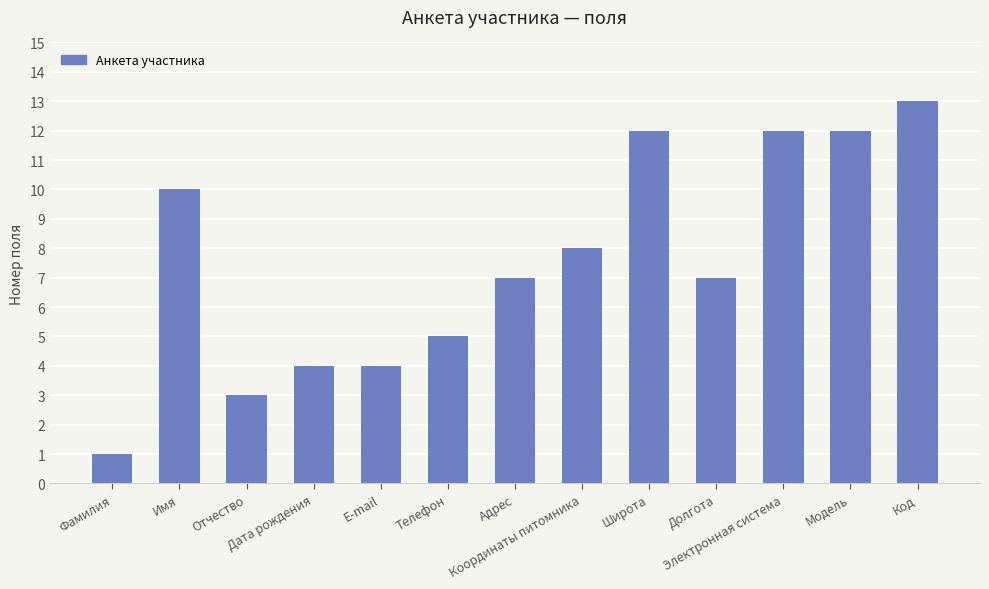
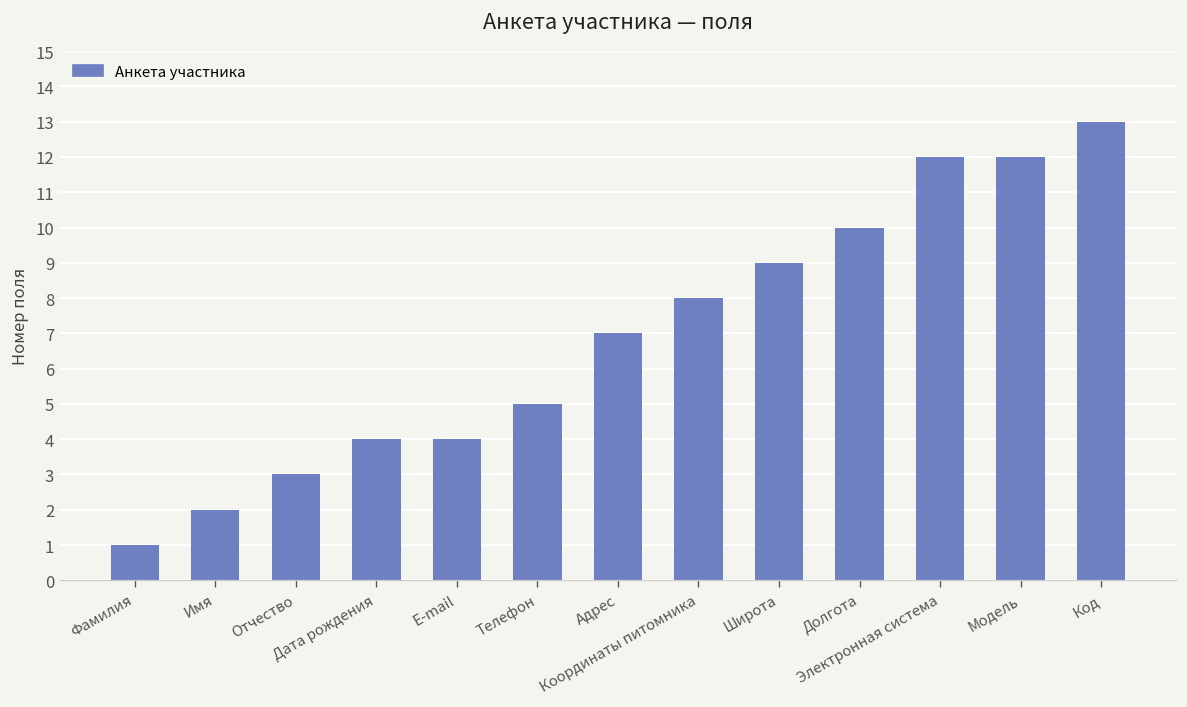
Имя: 10 -> 2
Широта: 12 -> 9
Долгота: 7 -> 10
